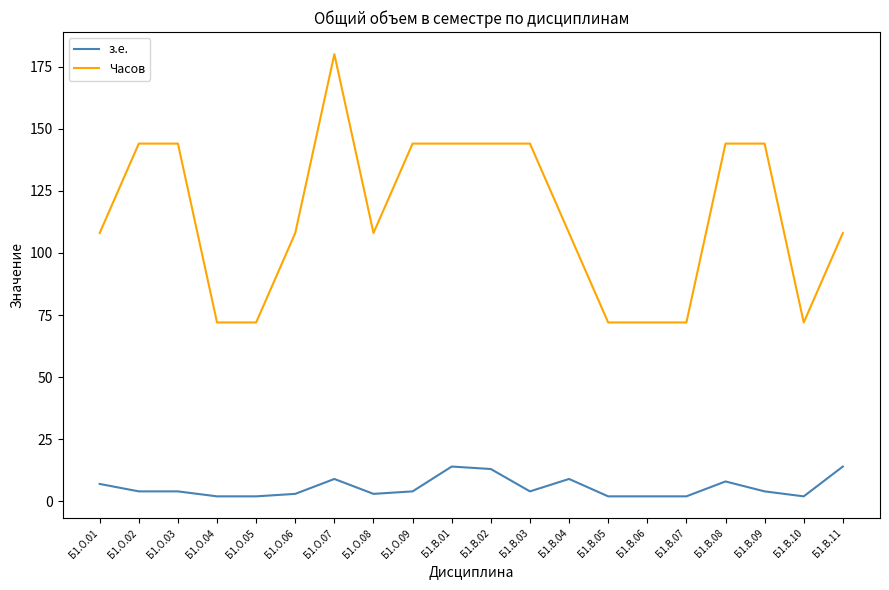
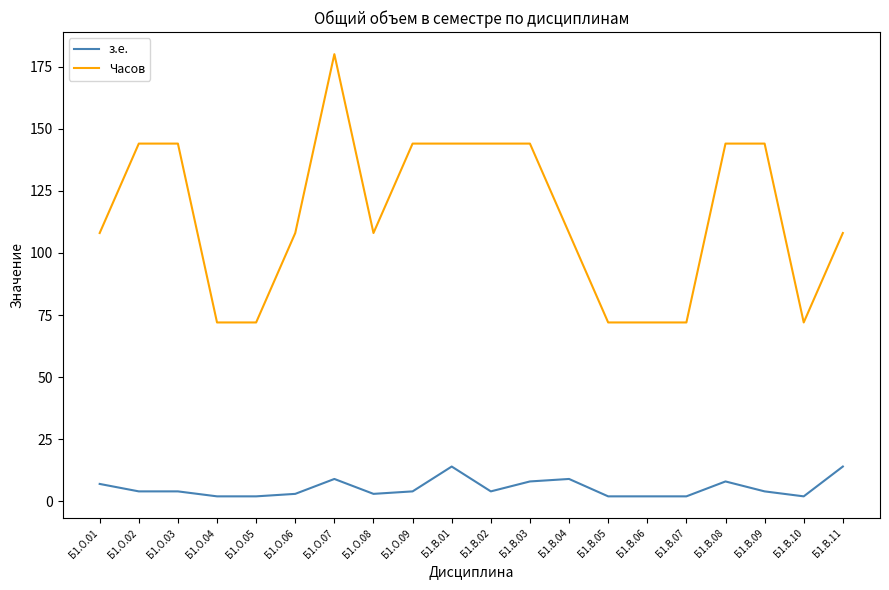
з.е., Б1.В.02: 13 -> 4
з.е., Б1.В.03: 4 -> 8
